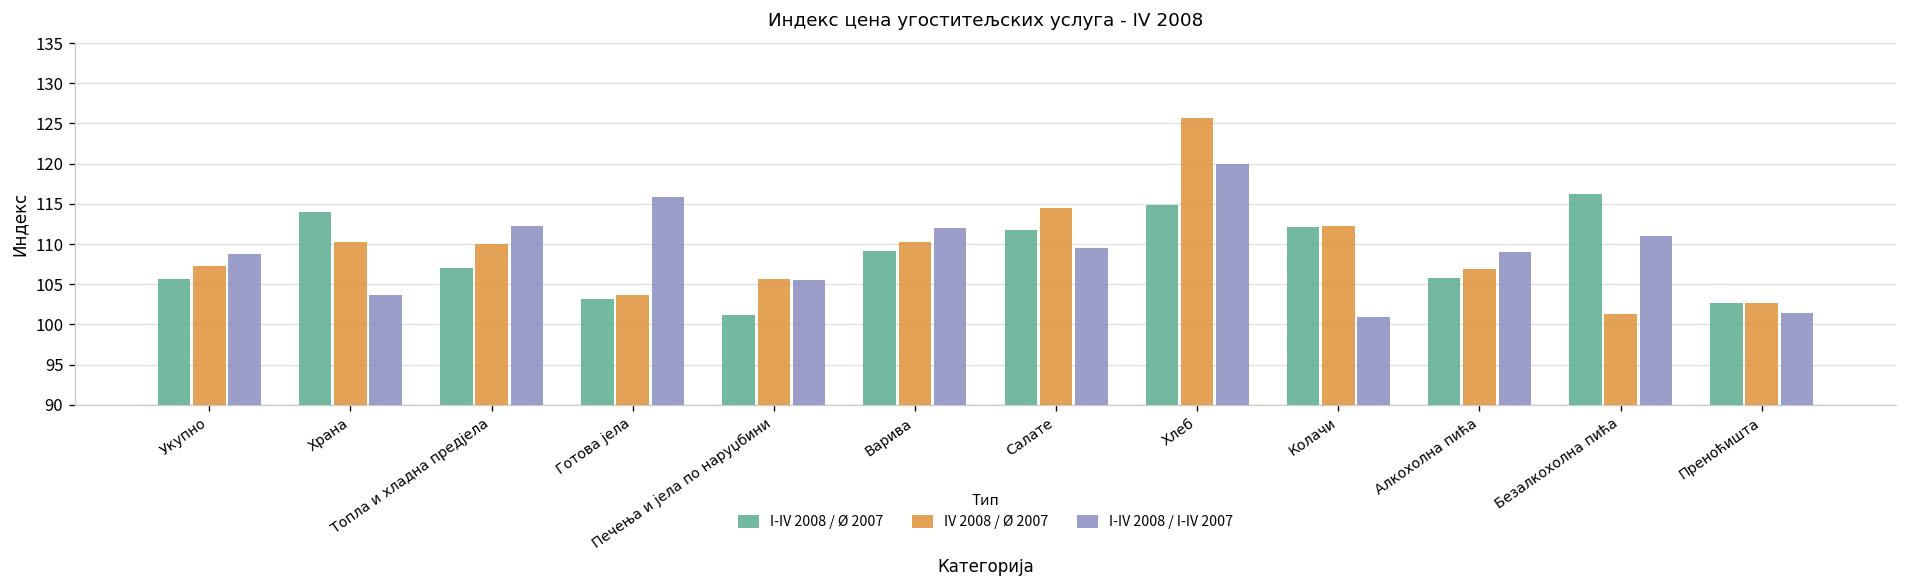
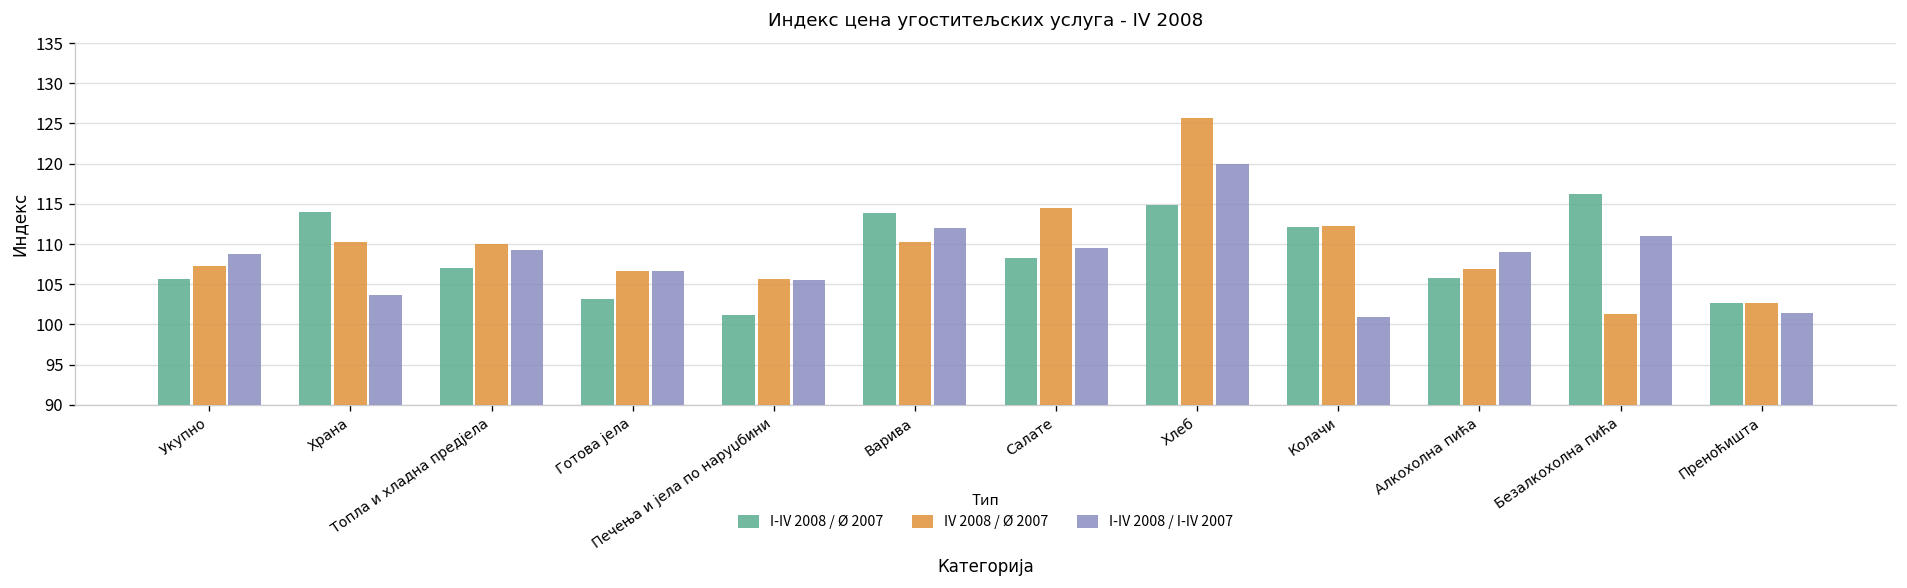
I-IV 2008 / I-IV 2007, Топла и хладна предјела: 112 -> 109
IV 2008 / Ø 2007, Готова јела: 104 -> 107
I-IV 2008 / I-IV 2007, Готова јела: 116 -> 107
I-IV 2008 / Ø 2007, Варива: 109 -> 114
I-IV 2008 / Ø 2007, Салате: 112 -> 108
